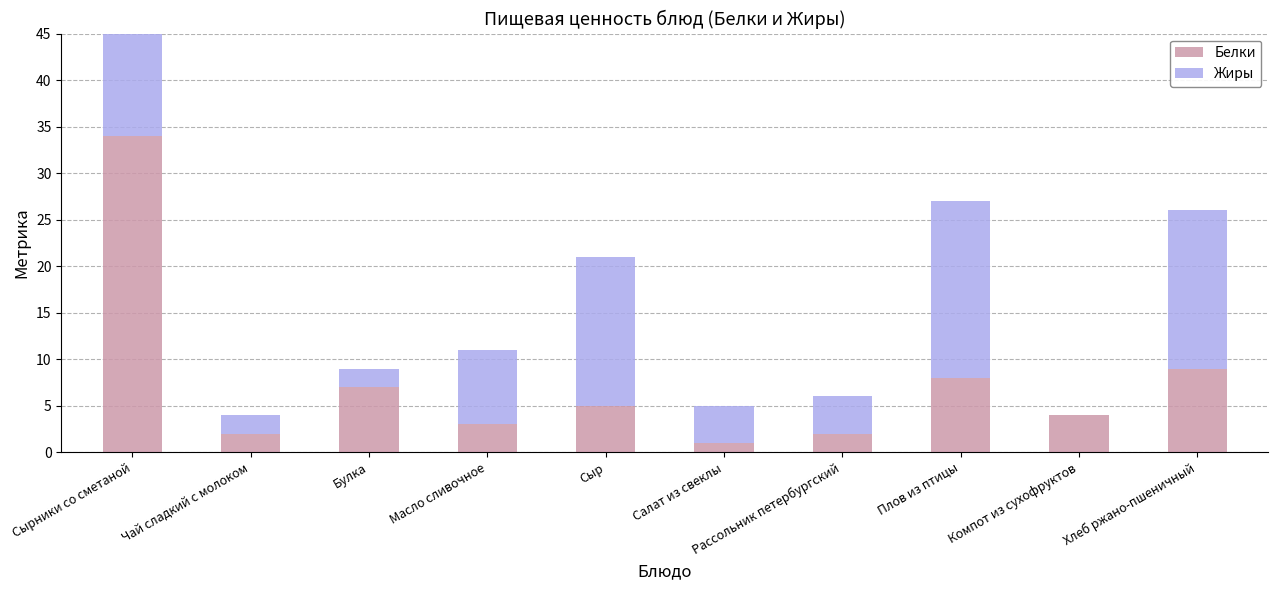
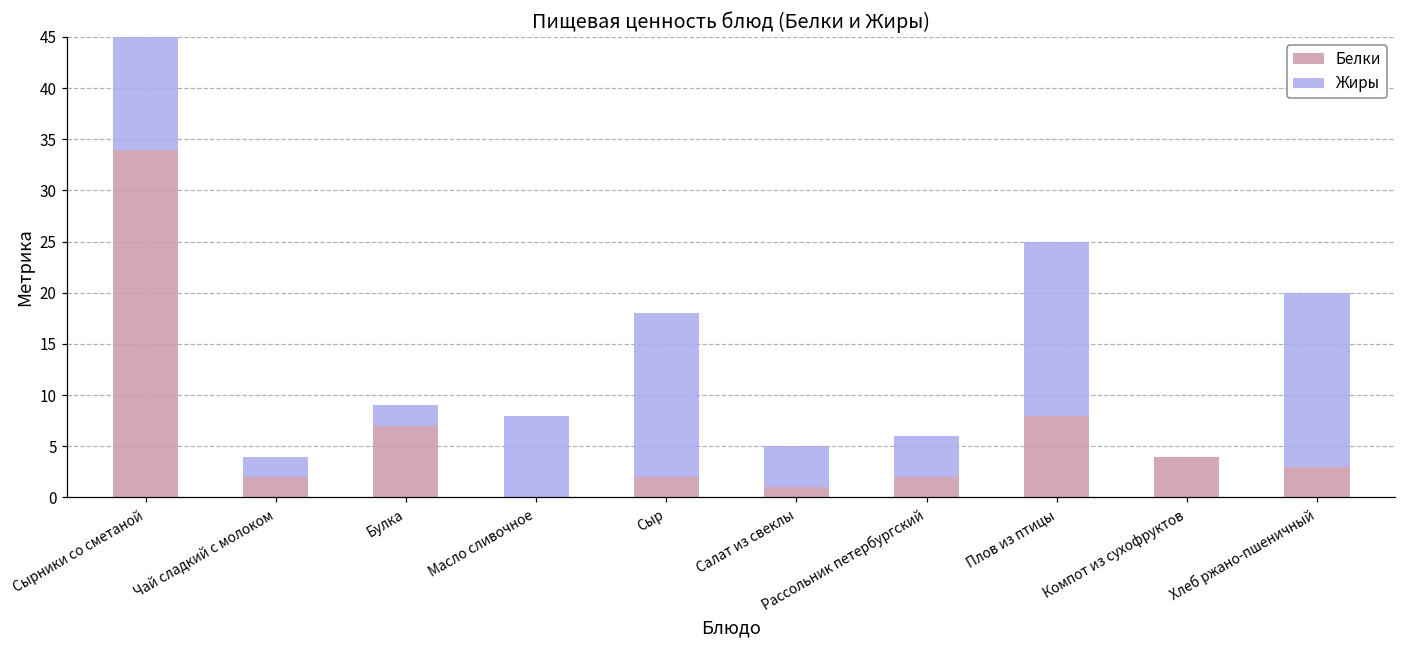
Белки, Масло сливочное: 3 -> 0
Белки, Сыр: 5 -> 2
Жиры, Плов из птицы: 19 -> 17
Белки, Хлеб ржано-пшеничный: 9 -> 3
